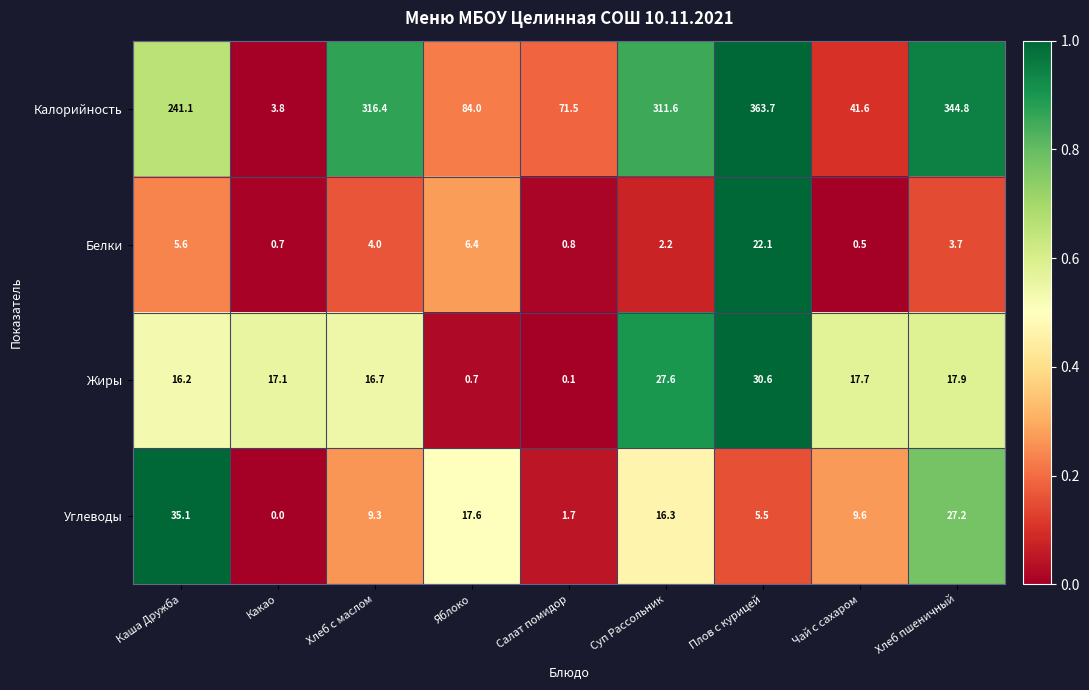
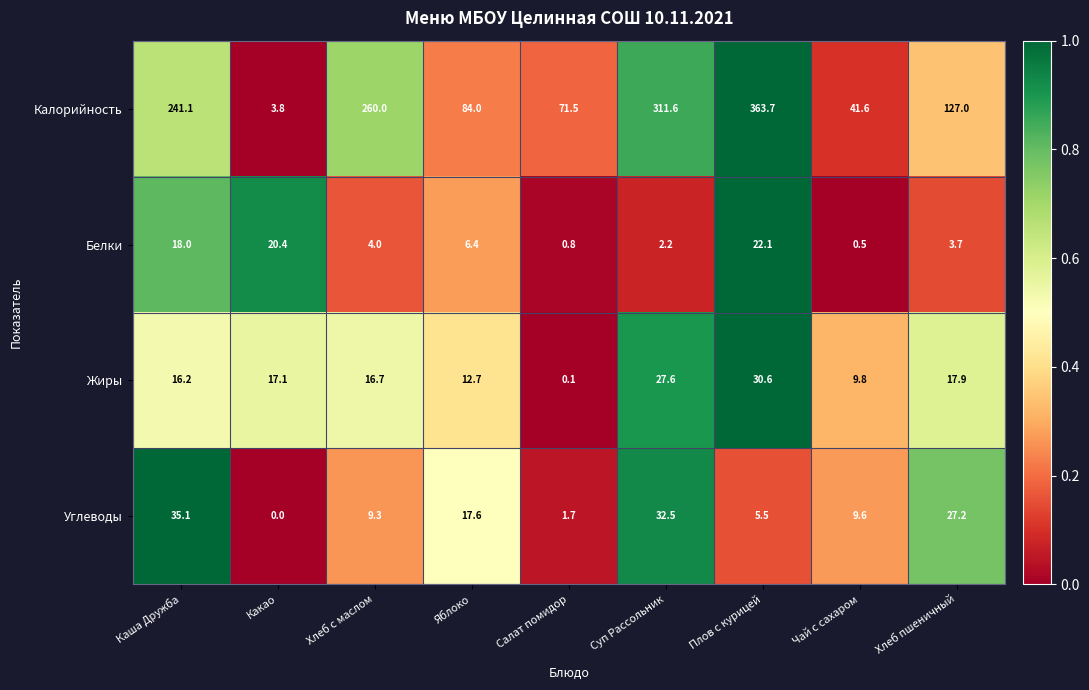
Калорийность, Хлеб с маслом: 316.4 -> 260.0
Калорийность, Хлеб пшеничный: 344.8 -> 127.0
Белки, Каша Дружба: 5.6 -> 18.0
Белки, Какао: 0.7 -> 20.4
Жиры, Яблоко: 0.7 -> 12.7
Жиры, Чай с сахаром: 17.7 -> 9.8
Углеводы, Суп Рассольник: 16.3 -> 32.5
